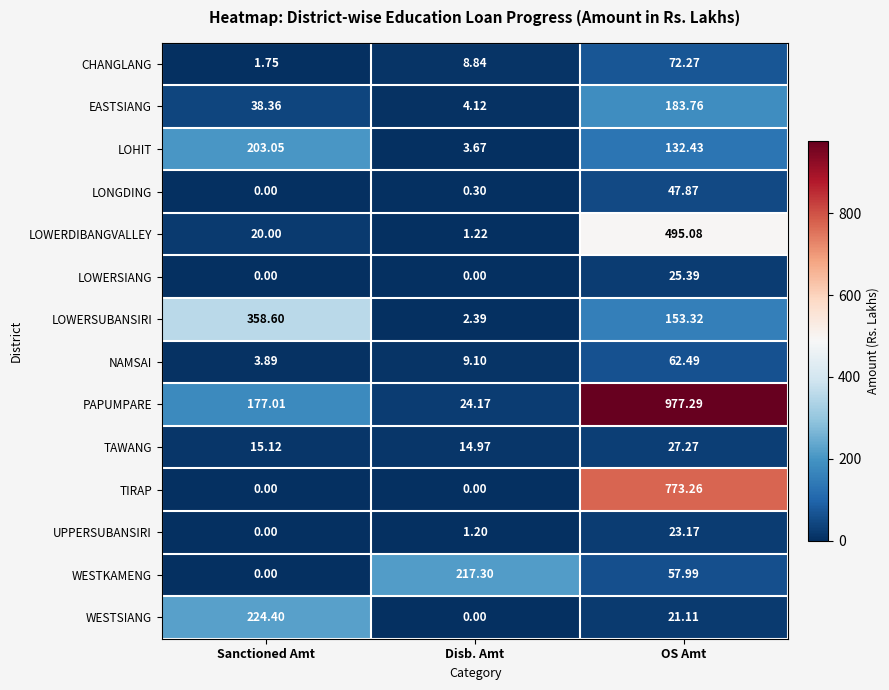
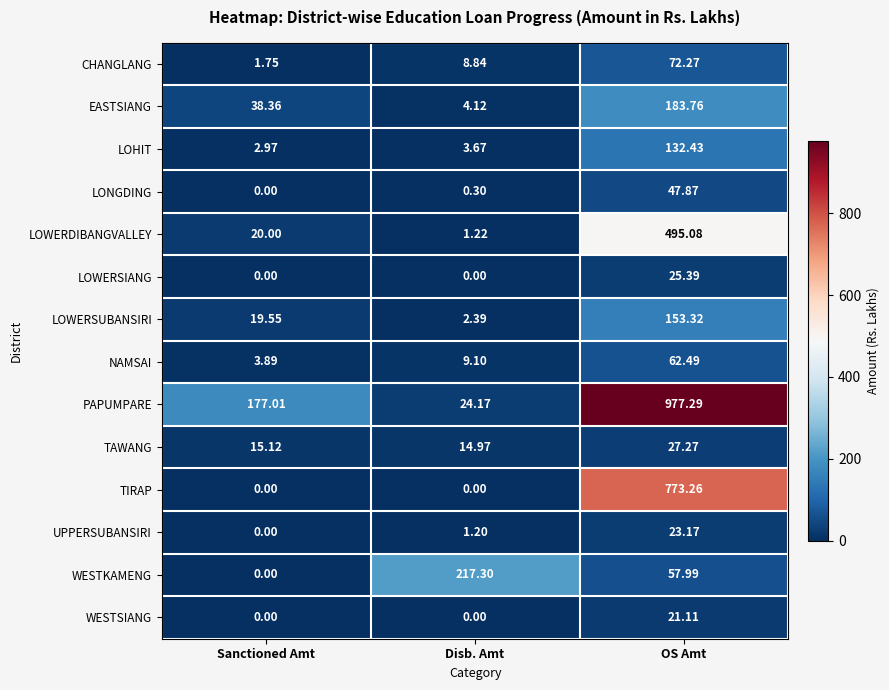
LOHIT, Sanctioned Amt: 203.05 -> 2.97
LOWERSUBANSIRI, Sanctioned Amt: 358.60 -> 19.55
WESTSIANG, Sanctioned Amt: 224.40 -> 0.00
